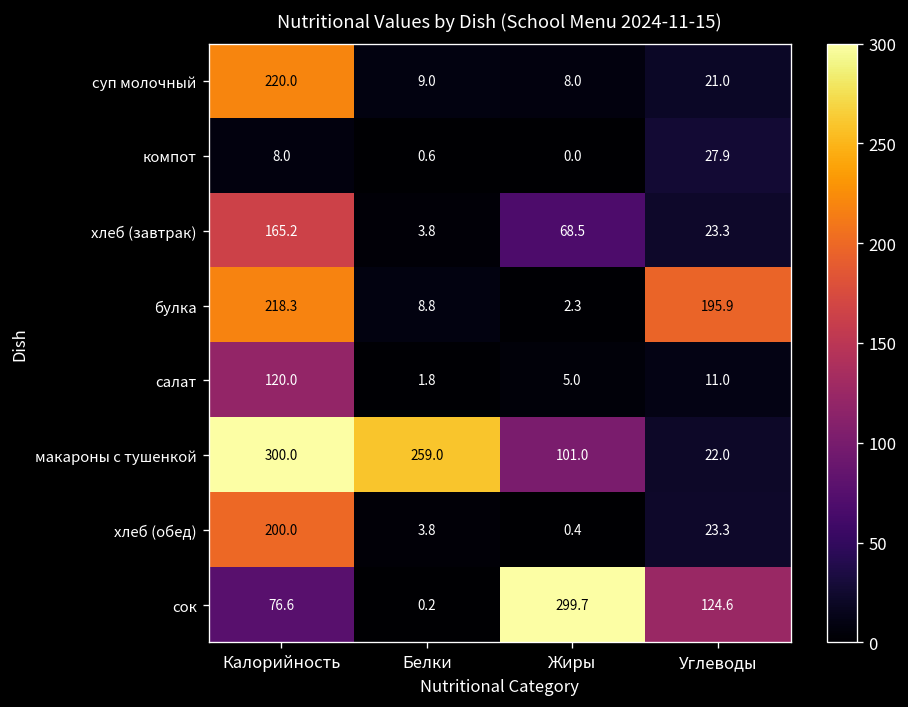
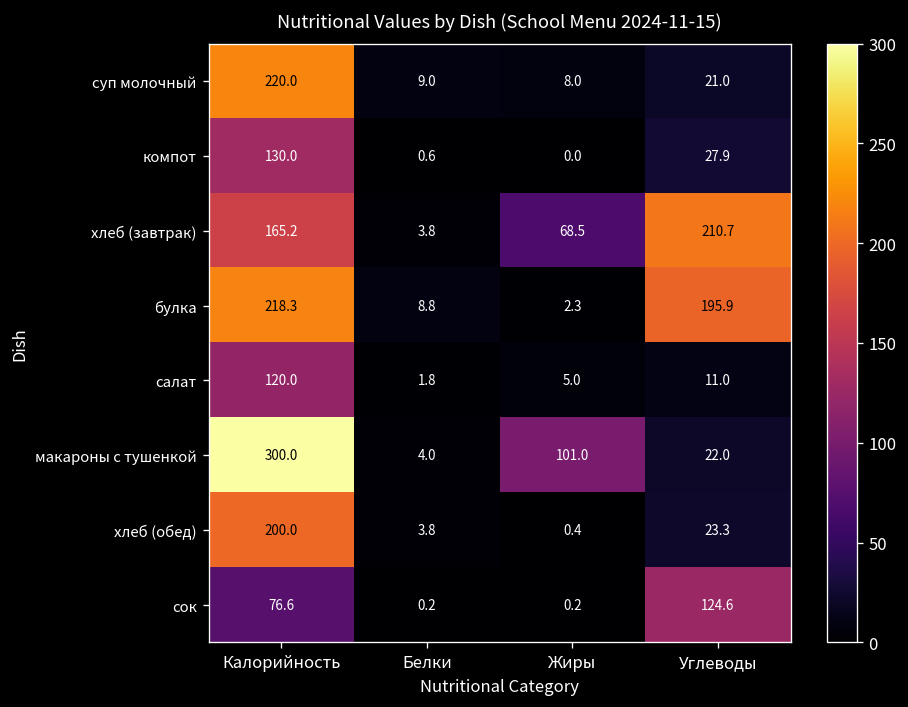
компот, Калорийность: 8.0 -> 130.0
хлеб (завтрак), Углеводы: 23.3 -> 210.7
макароны с тушенкой, Белки: 259.0 -> 4.0
сок, Жиры: 299.7 -> 0.2
